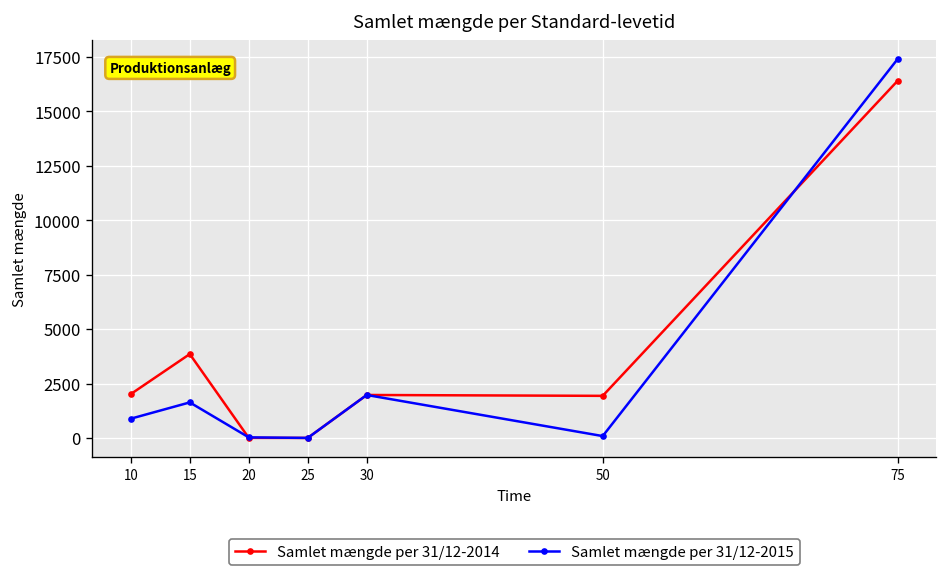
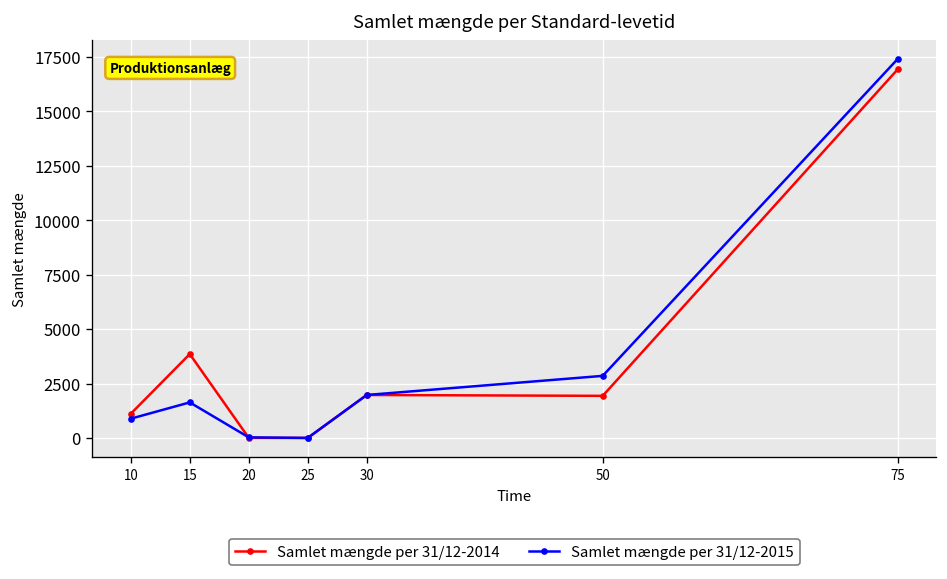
Samlet mængde per 31/12-2014, 10: 2000 -> 1100
Samlet mængde per 31/12-2015, 50: 100 -> 2900
Samlet mængde per 31/12-2014, 75: 16400 -> 16900
